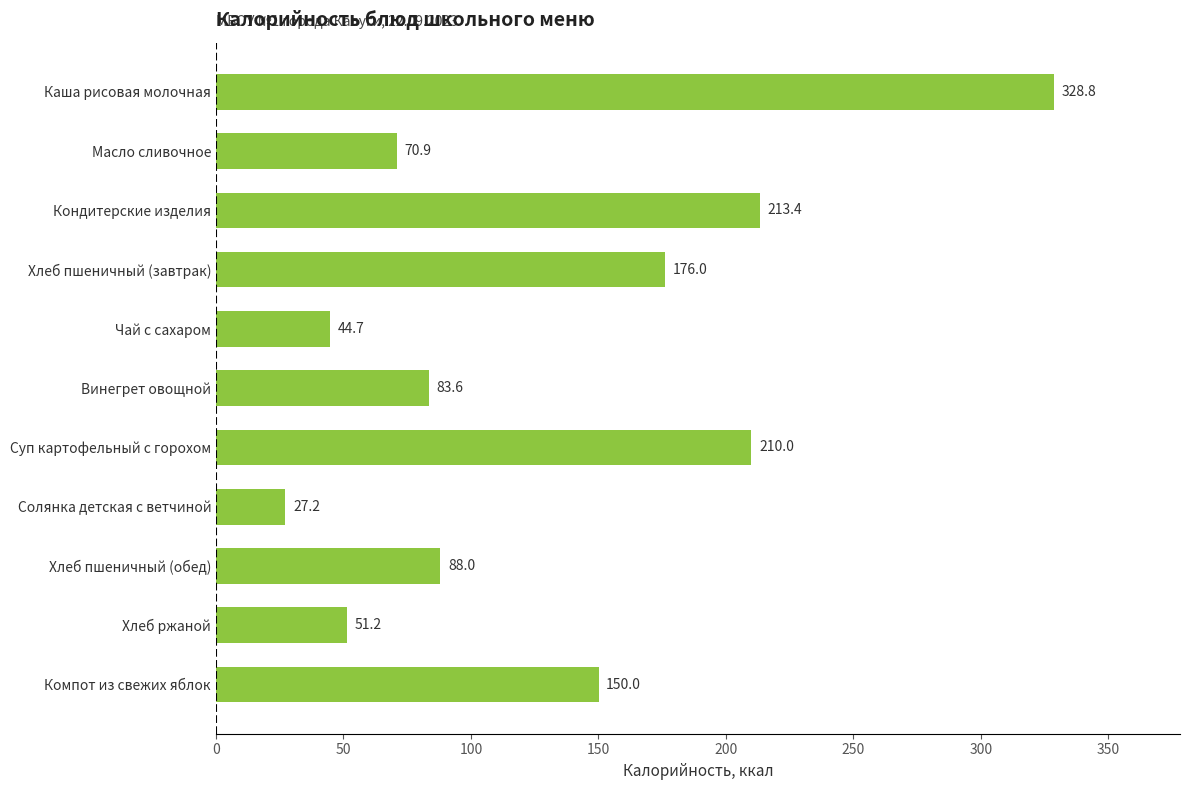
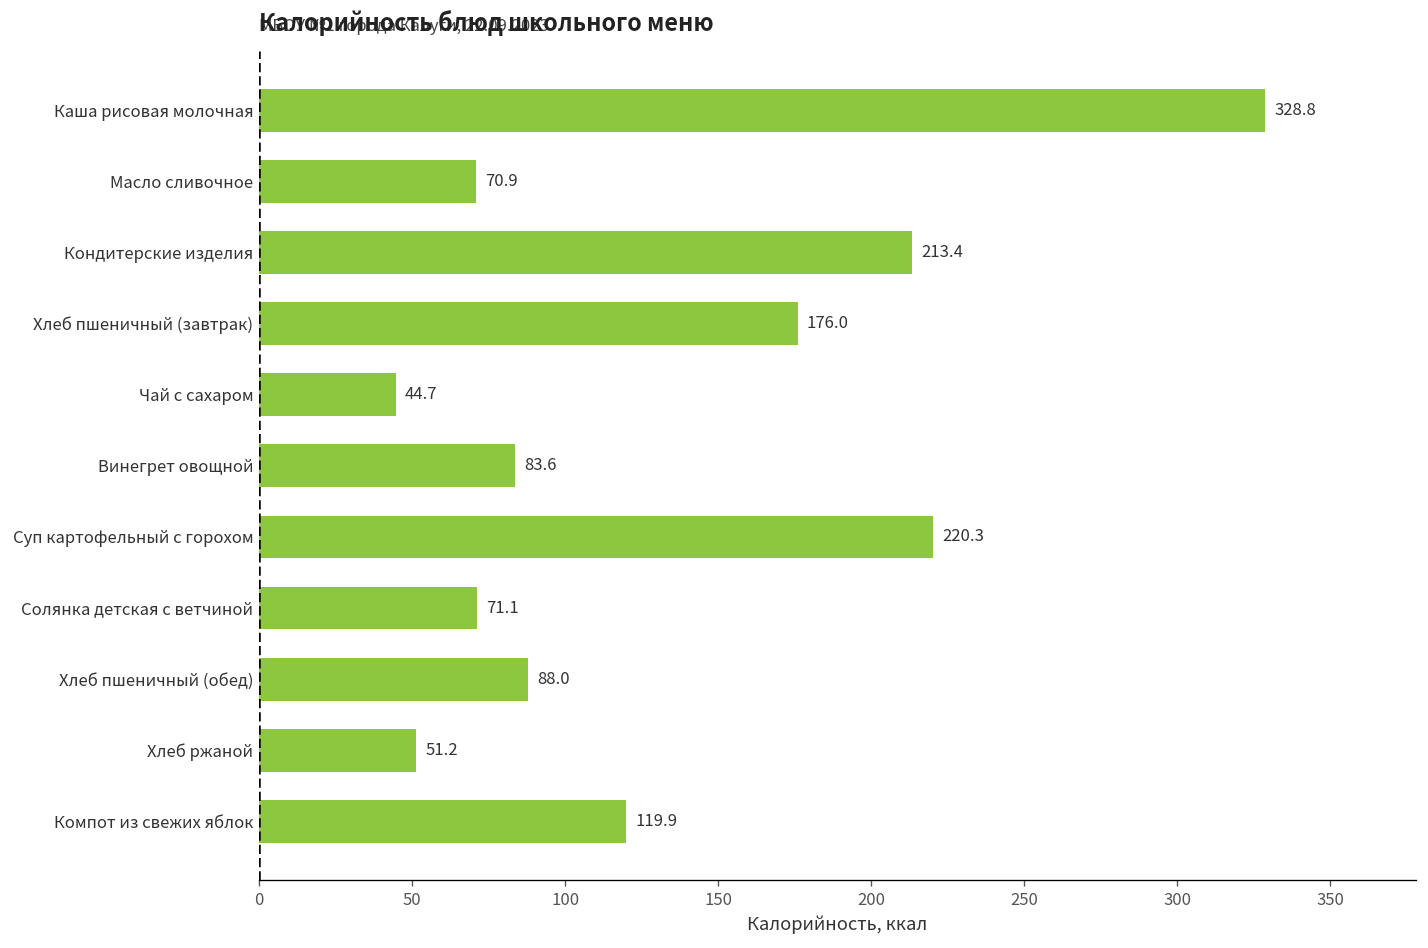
Суп картофельный с горохом: 210.0 -> 220.3
Солянка детская с ветчиной: 27.2 -> 71.1
Компот из свежих яблок: 150.0 -> 119.9
